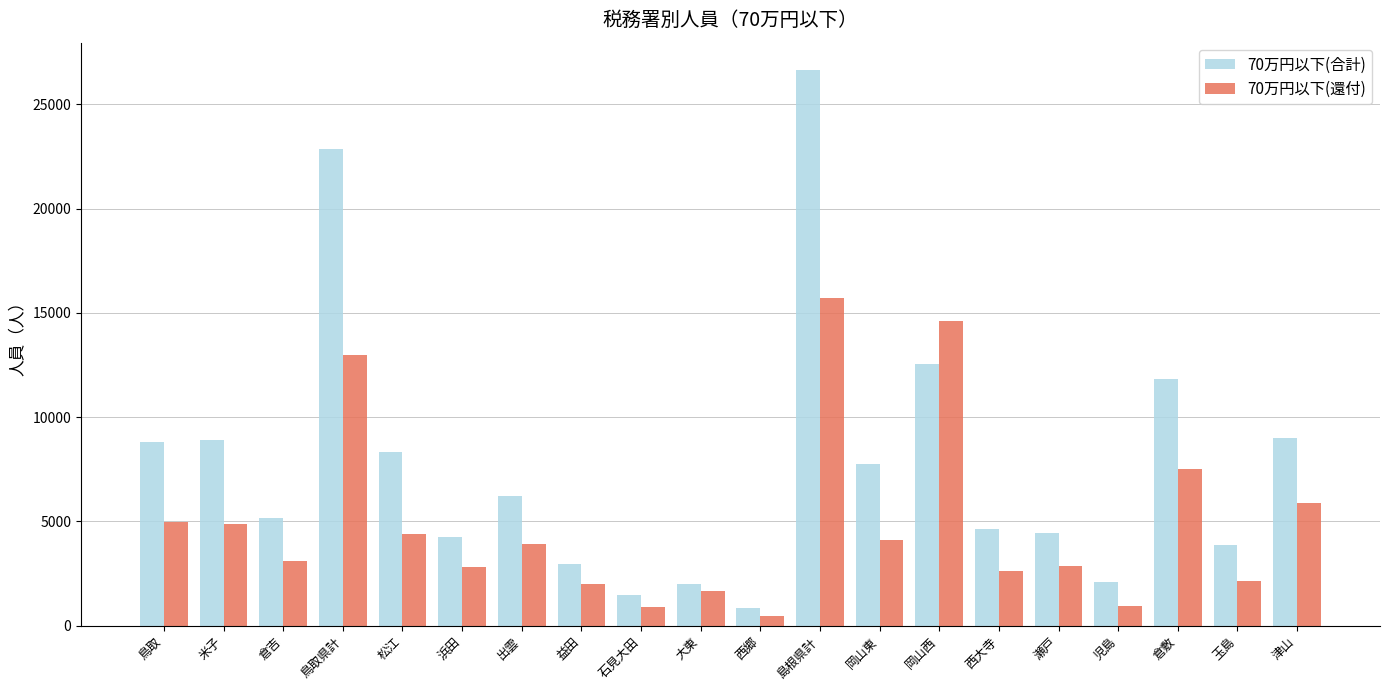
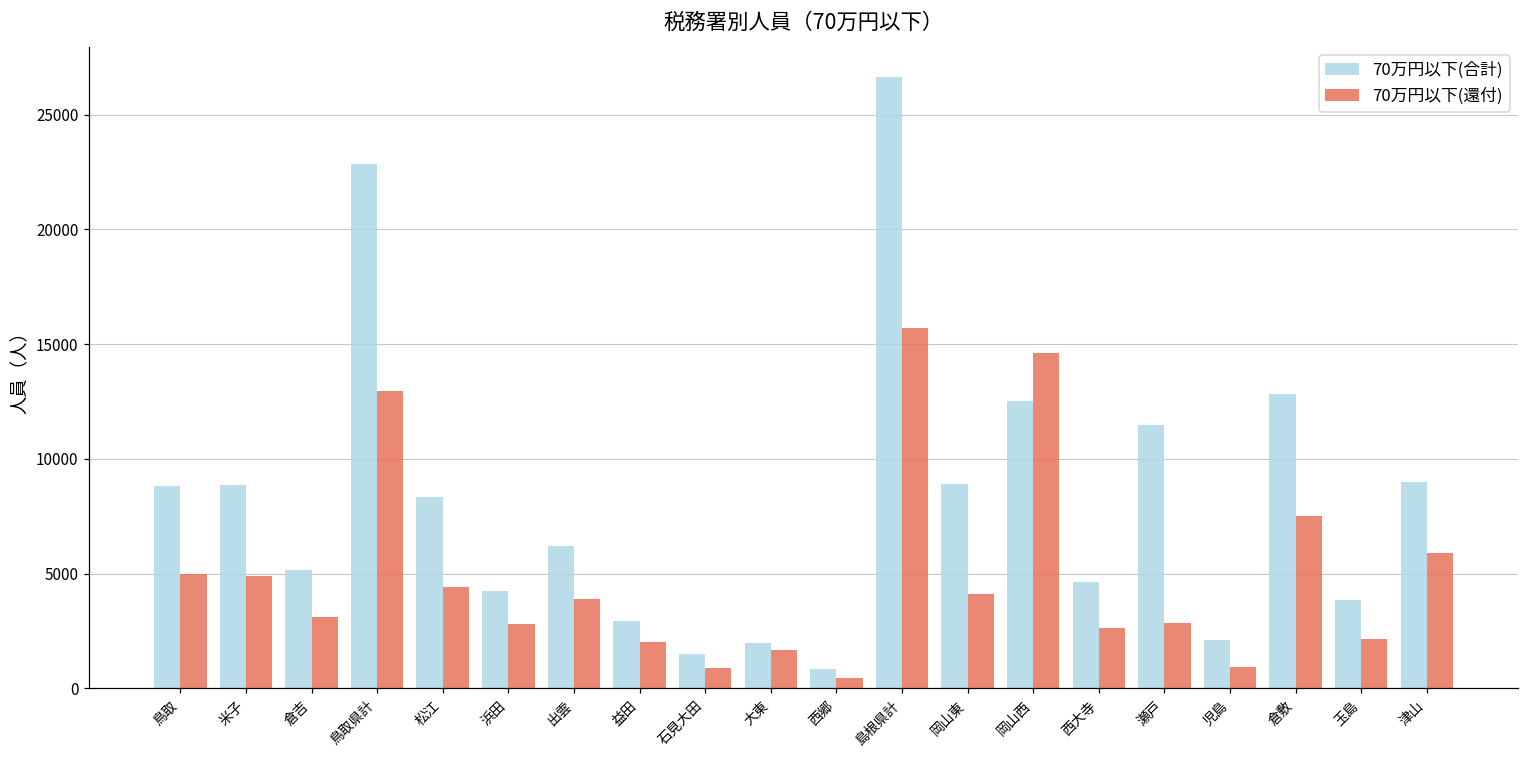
70万円以下(合計), 岡山東: 7800 -> 8900
70万円以下(合計), 瀬戸: 4500 -> 11500
70万円以下(合計), 倉敷: 11800 -> 12800
